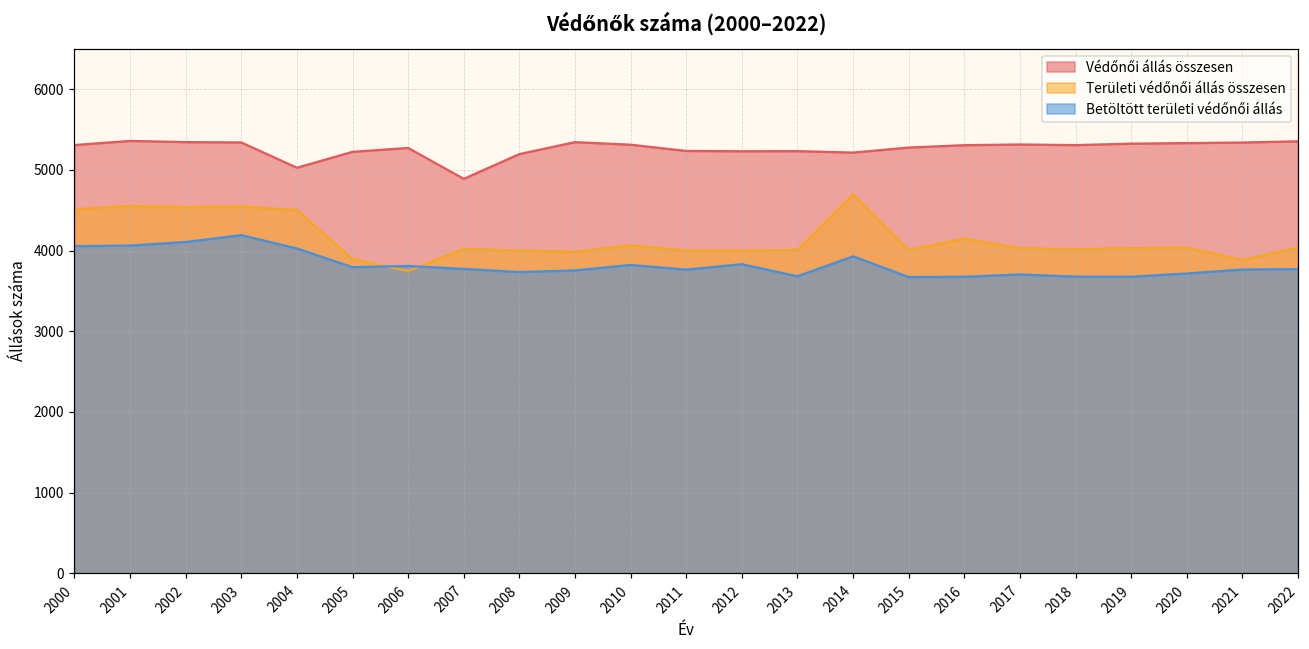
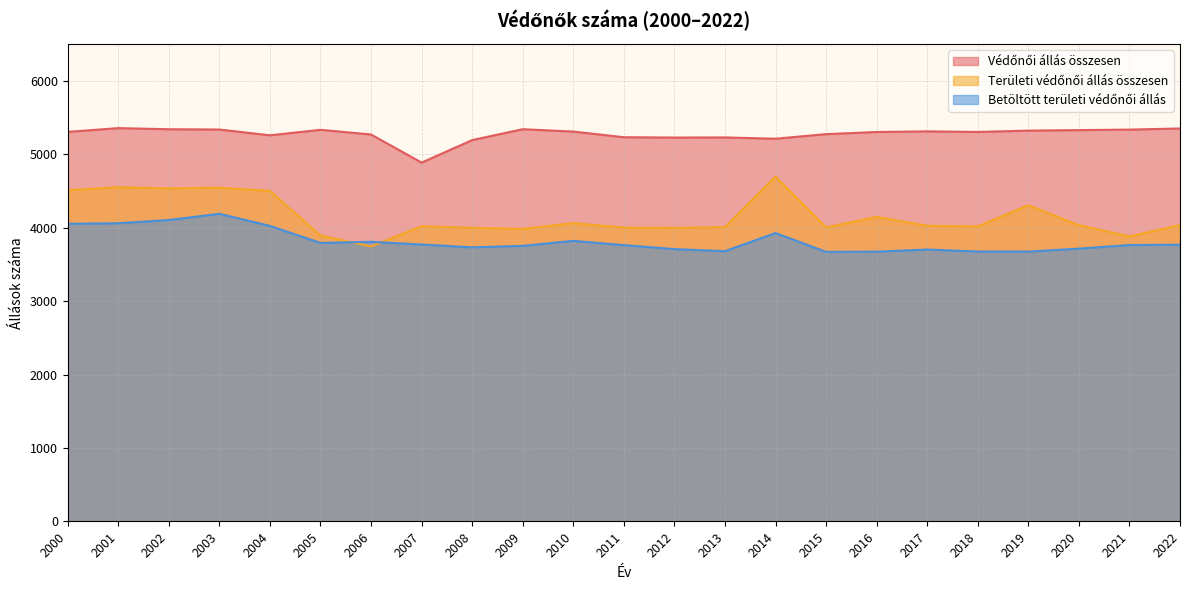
Védőnői állás összesen, 2004: 5000 -> 5300
Védőnői állás összesen, 2005: 5200 -> 5300
Betöltött területi védőnői állás, 2012: 3800 -> 3700
Területi védőnői állás összesen, 2019: 4000 -> 4300
